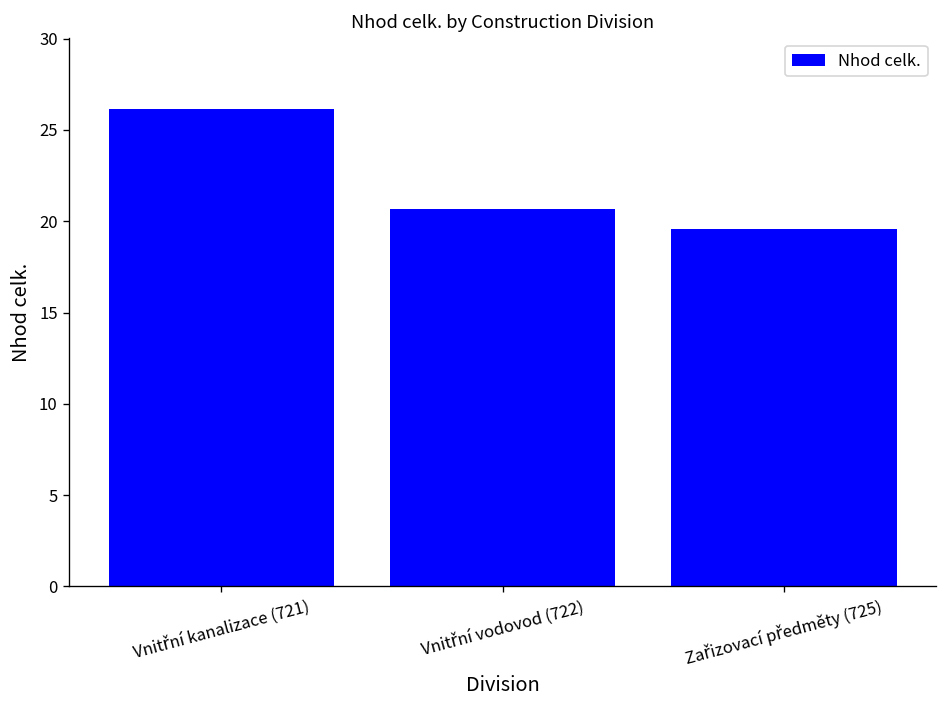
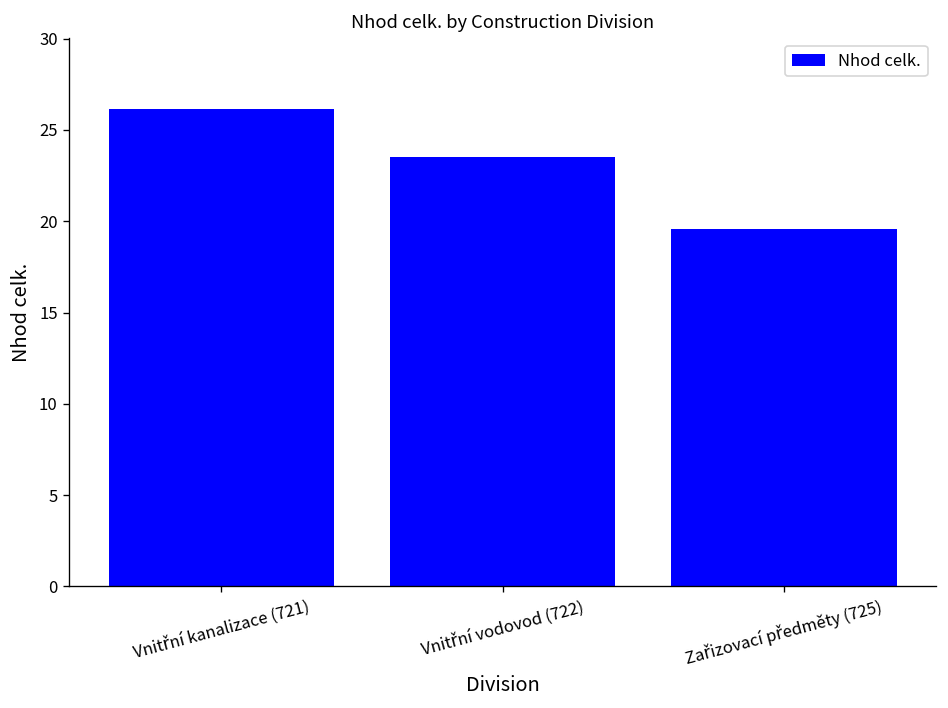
Vnitřní vodovod (722): 20.7 -> 23.5
